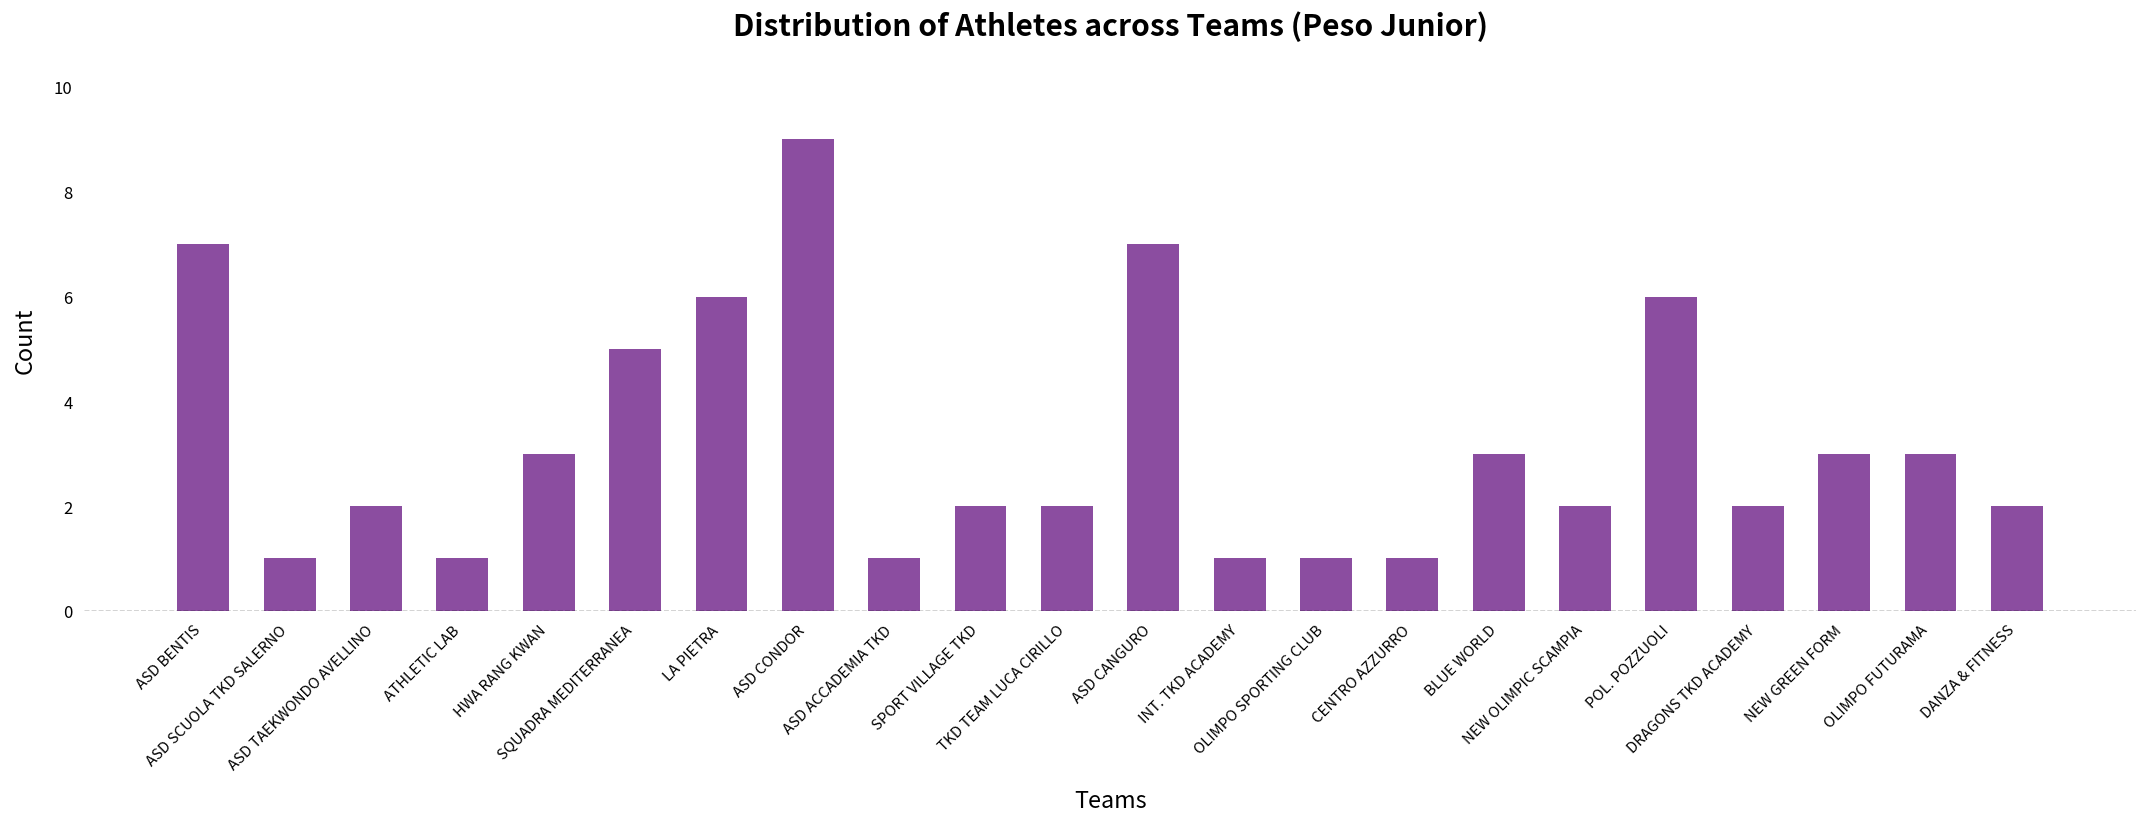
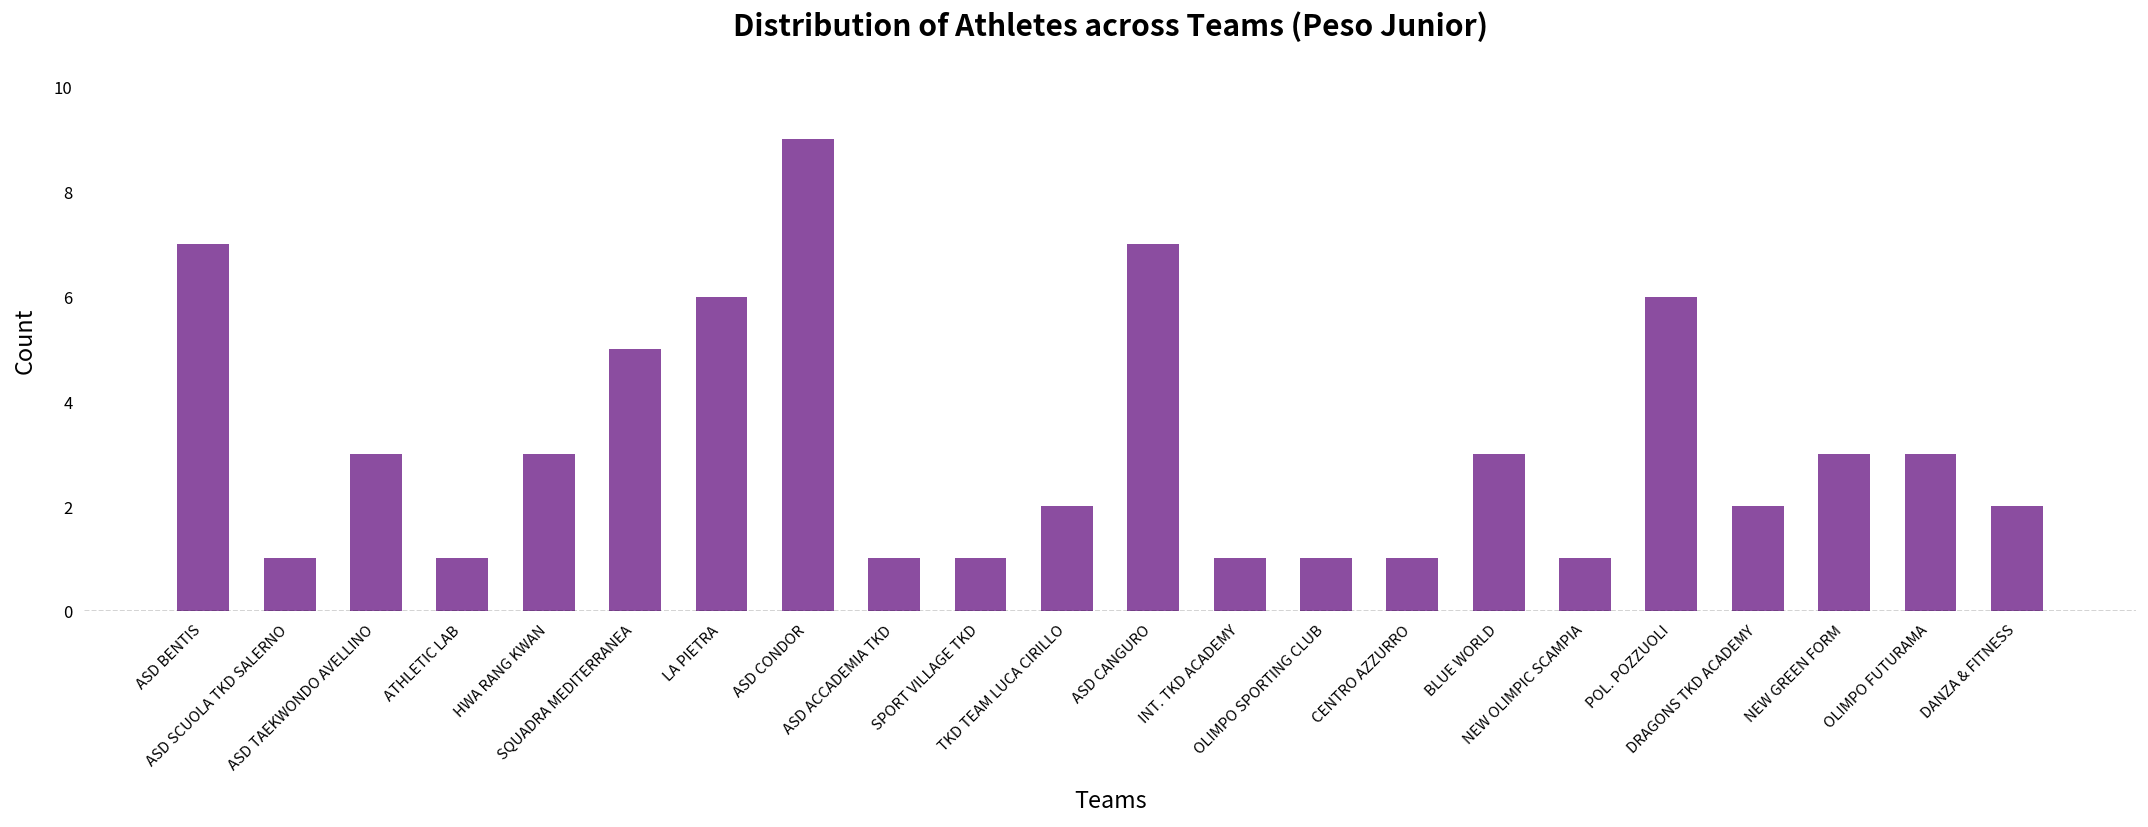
ASD TAEKWONDO AVELLINO: 2 -> 3
SPORT VILLAGE TKD: 2 -> 1
NEW OLIMPIC SCAMPIA: 2 -> 1
